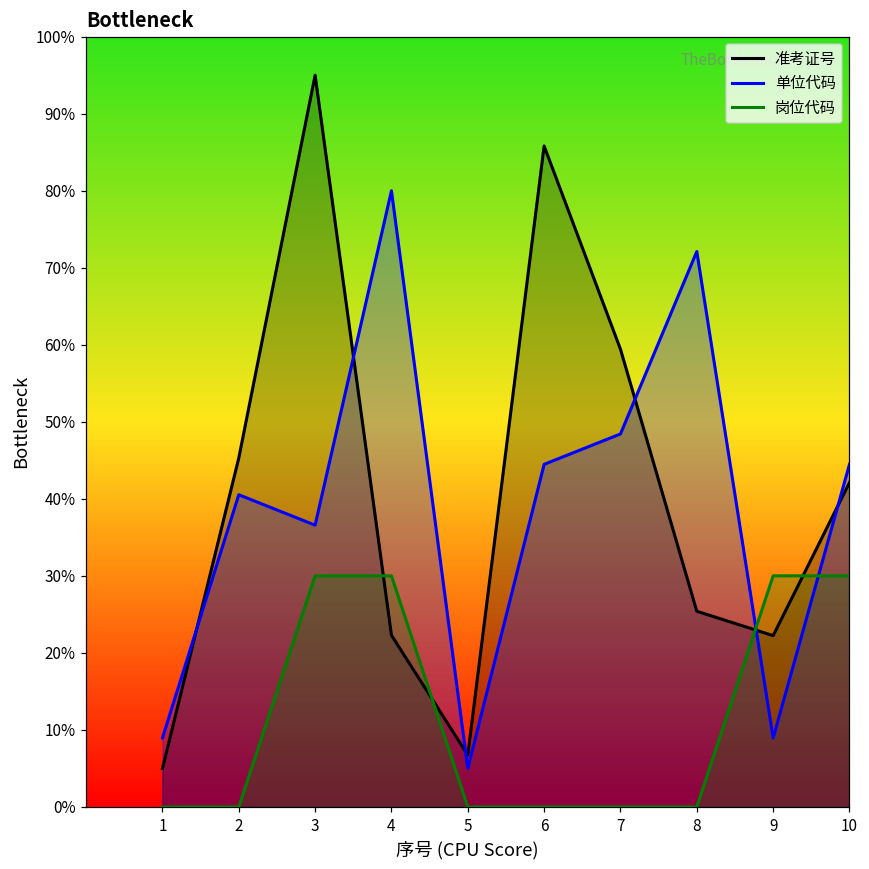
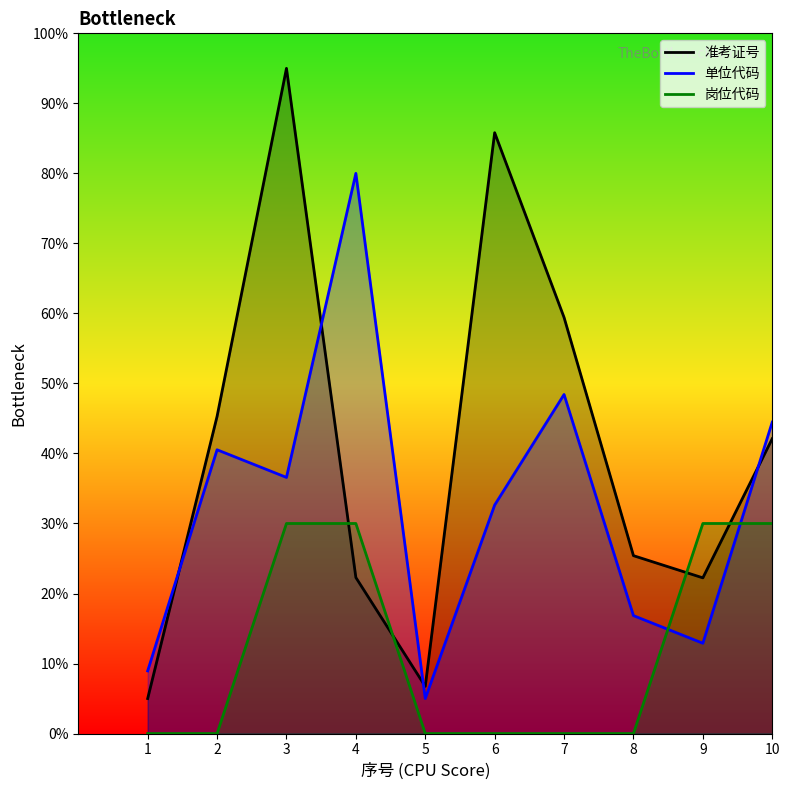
单位代码, 6: 44% -> 33%
单位代码, 8: 72% -> 17%
单位代码, 9: 9% -> 13%
